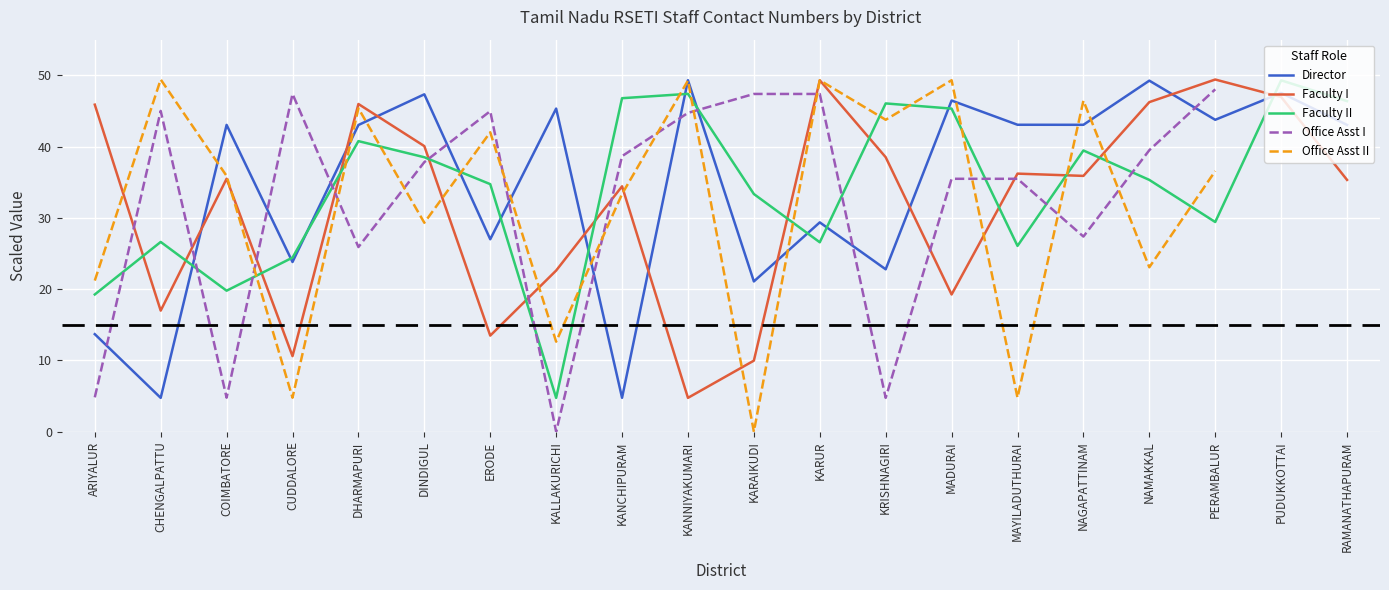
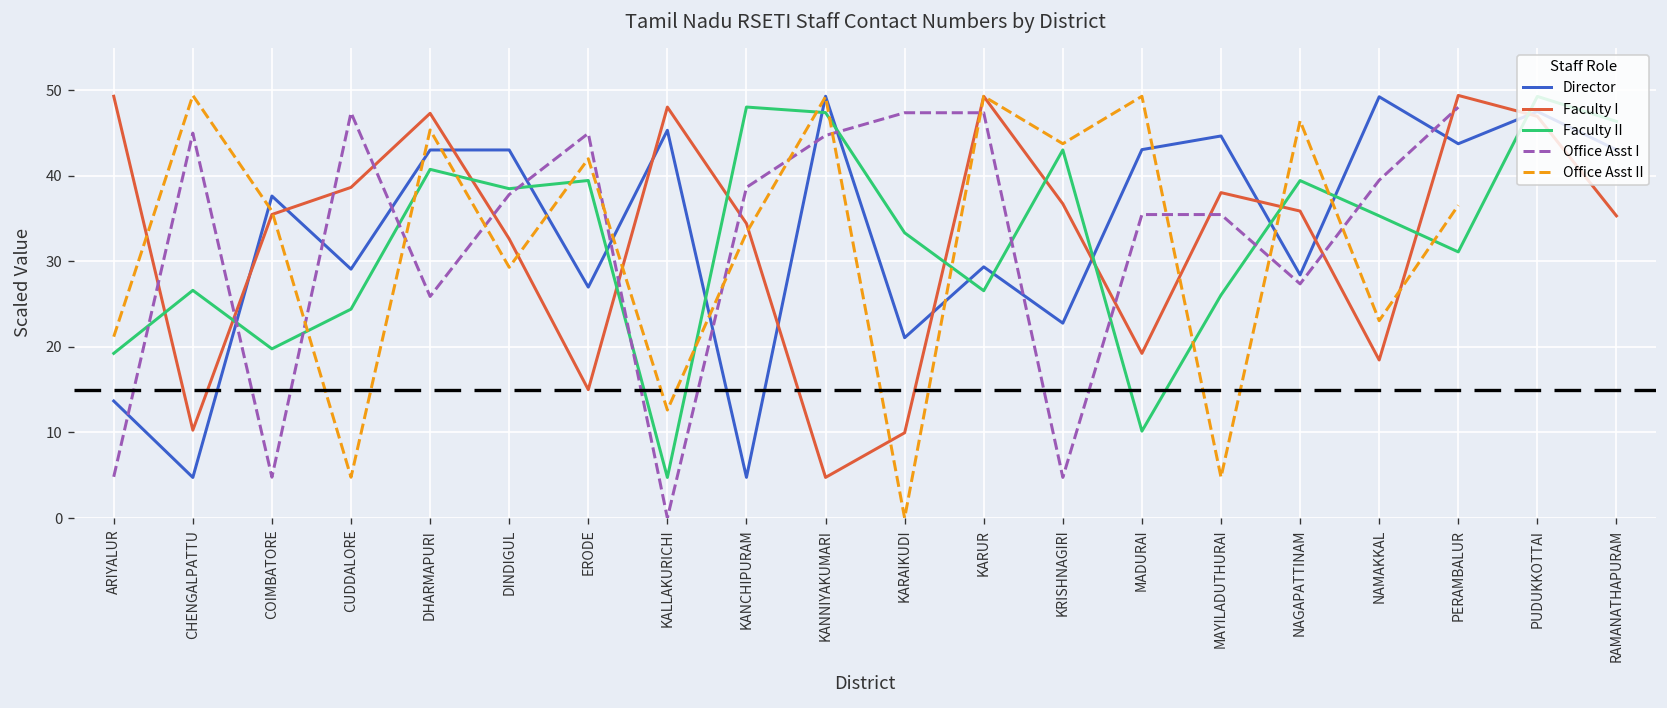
Faculty I, ARIYALUR: 46 -> 49
Faculty I, CHENGALPATTU: 17 -> 10
Director, COIMBATORE: 43 -> 38
Director, CUDDALORE: 24 -> 29
Faculty I, CUDDALORE: 11 -> 39
Faculty I, DHARMAPURI: 46 -> 47
Director, DINDIGUL: 47 -> 43
Faculty I, DINDIGUL: 40 -> 33
Faculty I, ERODE: 13 -> 15
Faculty II, ERODE: 35 -> 39
Faculty I, KALLAKURICHI: 23 -> 48
Faculty II, KANCHIPURAM: 47 -> 48
Faculty I, KRISHNAGIRI: 39 -> 37
Faculty II, KRISHNAGIRI: 46 -> 43
Director, MADURAI: 46 -> 43
Faculty II, MADURAI: 45 -> 10
Director, MAYILADUTHURAI: 43 -> 45
Faculty I, MAYILADUTHURAI: 36 -> 38
Director, NAGAPATTINAM: 43 -> 28
Faculty I, NAMAKKAL: 46 -> 18
Faculty II, PERAMBALUR: 29 -> 31
